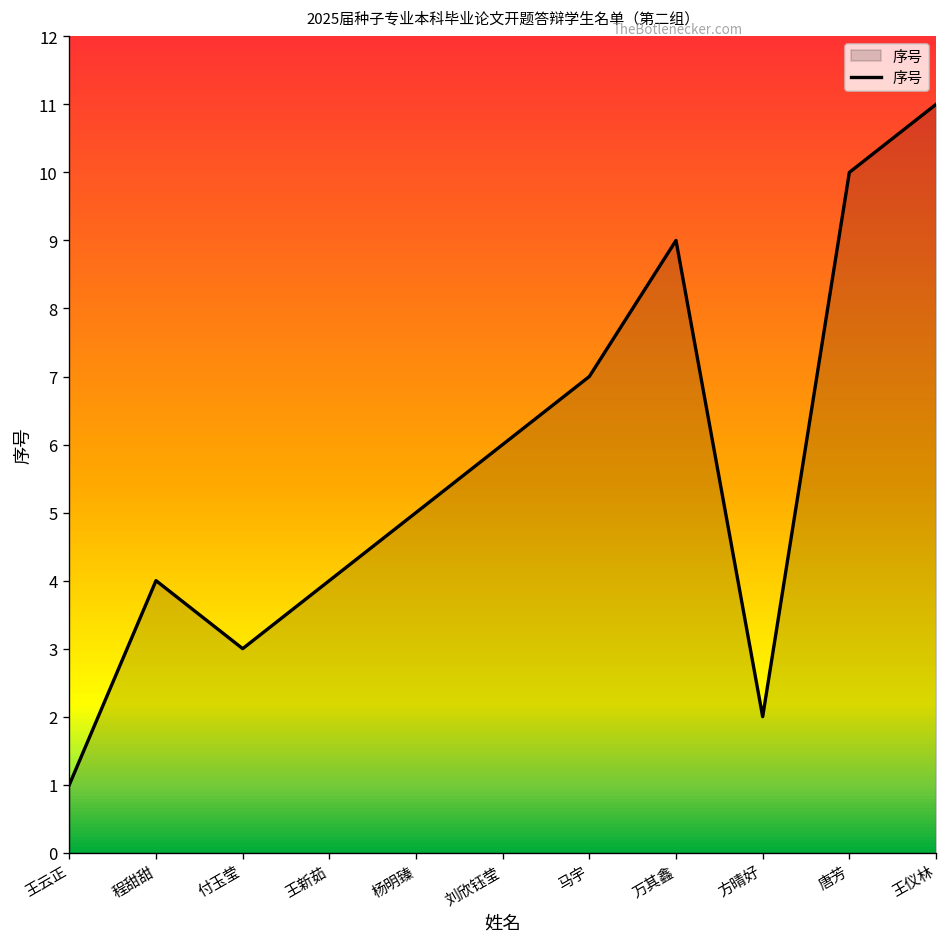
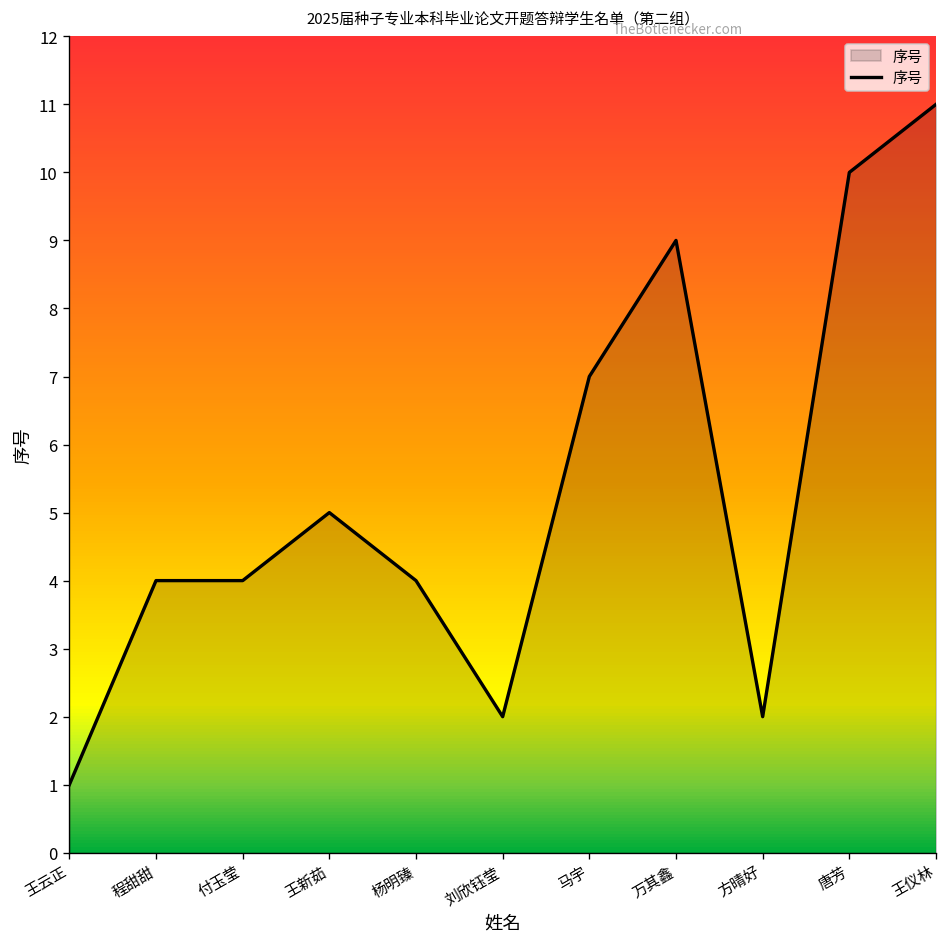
付玉莹: 3 -> 4
王新茹: 4 -> 5
杨明臻: 5 -> 4
刘欣钰莹: 6 -> 2
